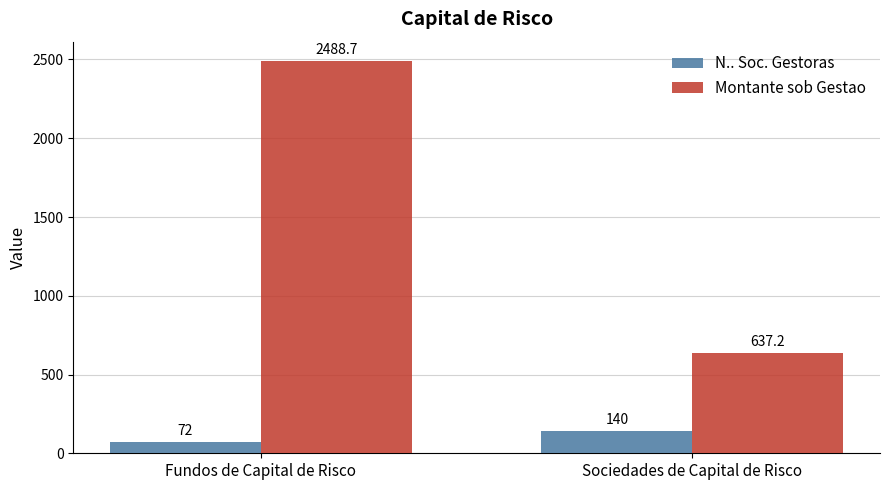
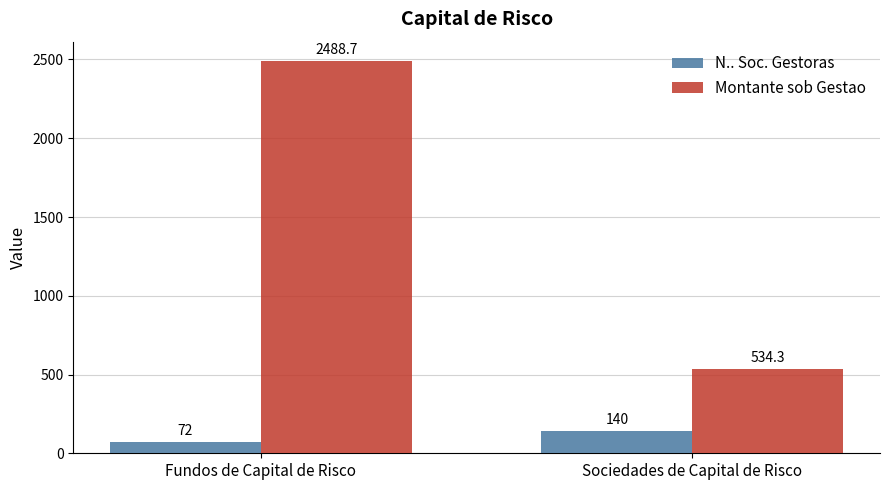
Montante sob Gestao, Sociedades de Capital de Risco: 637.2 -> 534.3
